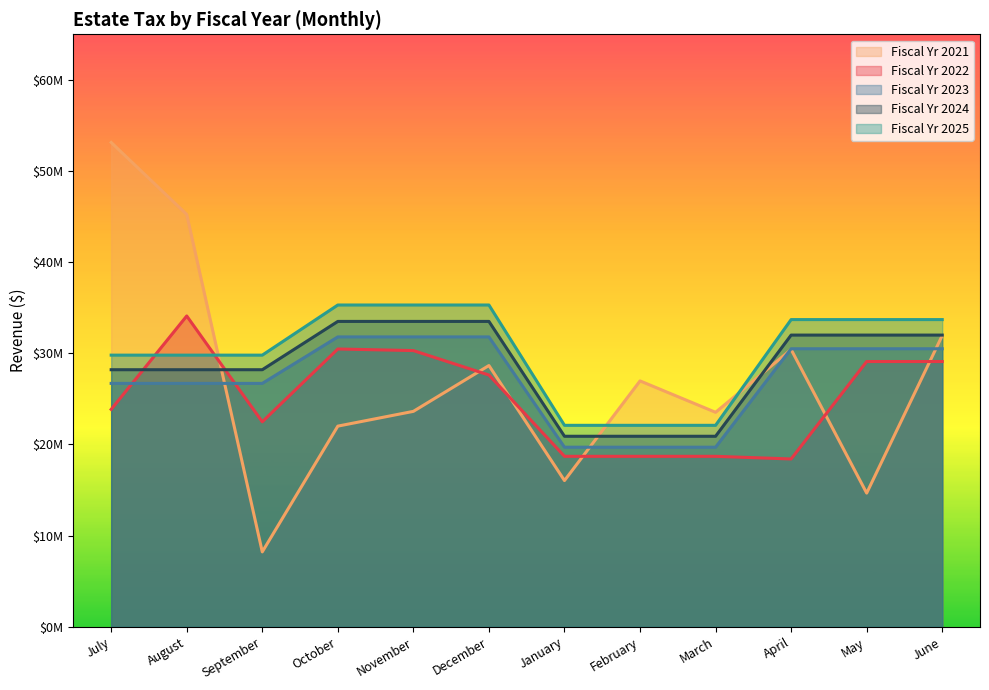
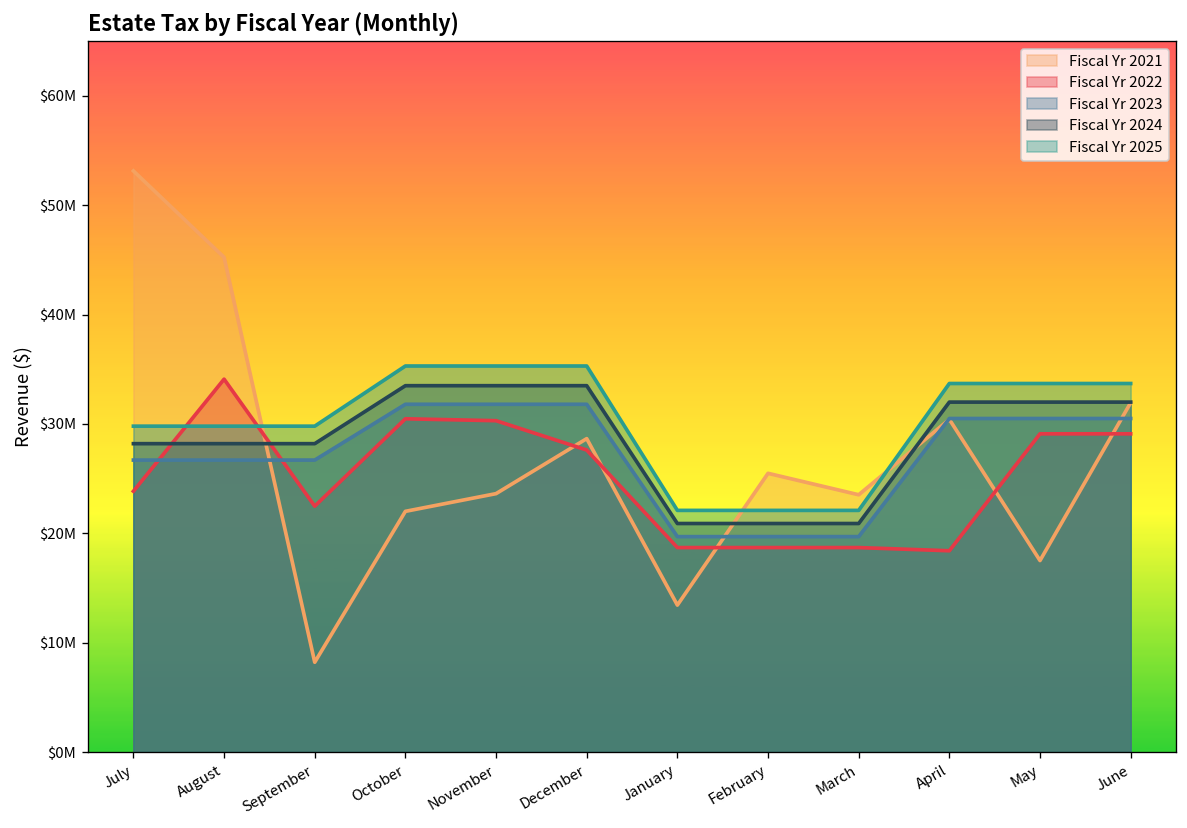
Fiscal Yr 2021, January: $16000000 -> $13000000
Fiscal Yr 2021, February: $27000000 -> $25000000
Fiscal Yr 2021, May: $15000000 -> $18000000
